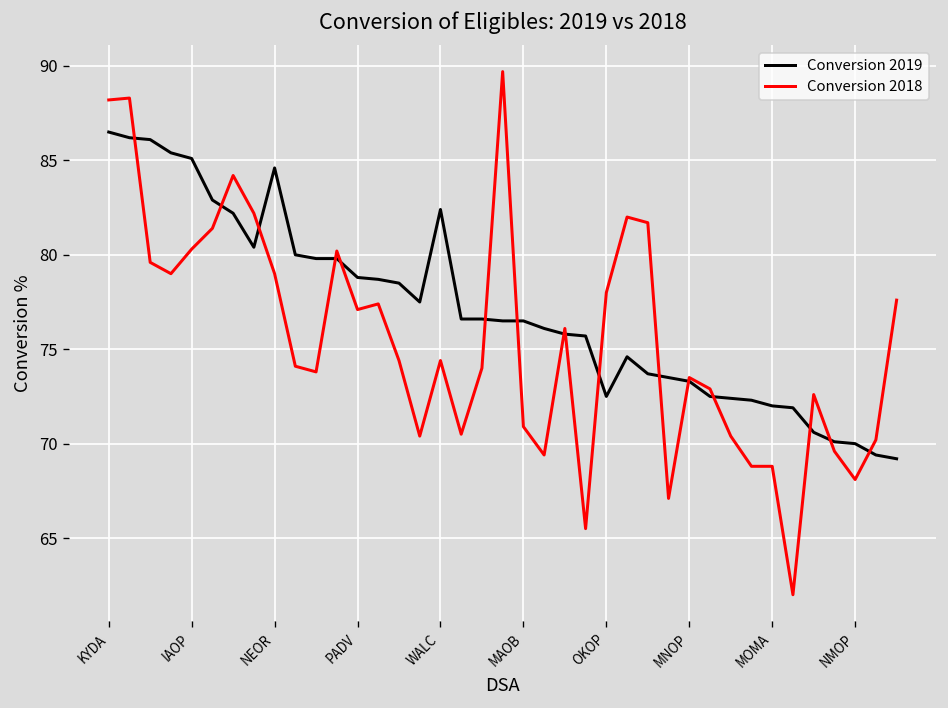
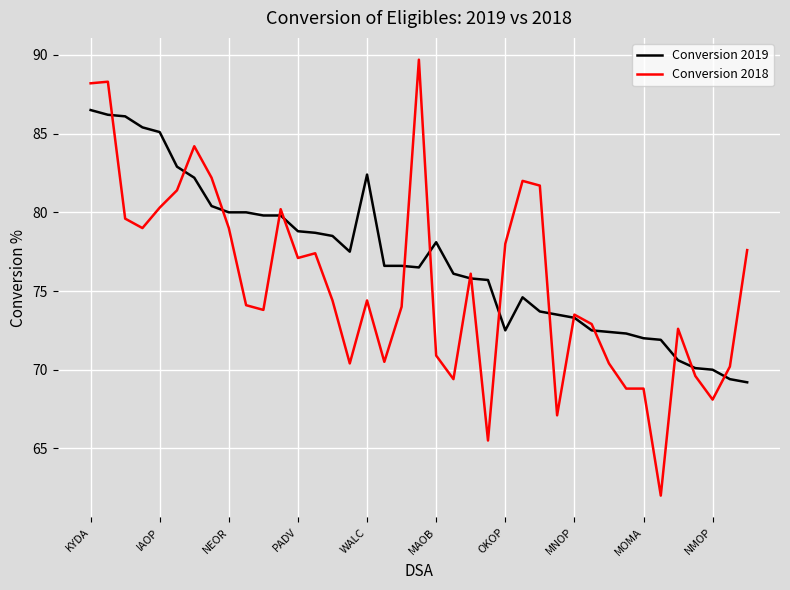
Conversion 2019, NEOR: 84.6 -> 80.0
Conversion 2019, MAOB: 76.5 -> 78.1
